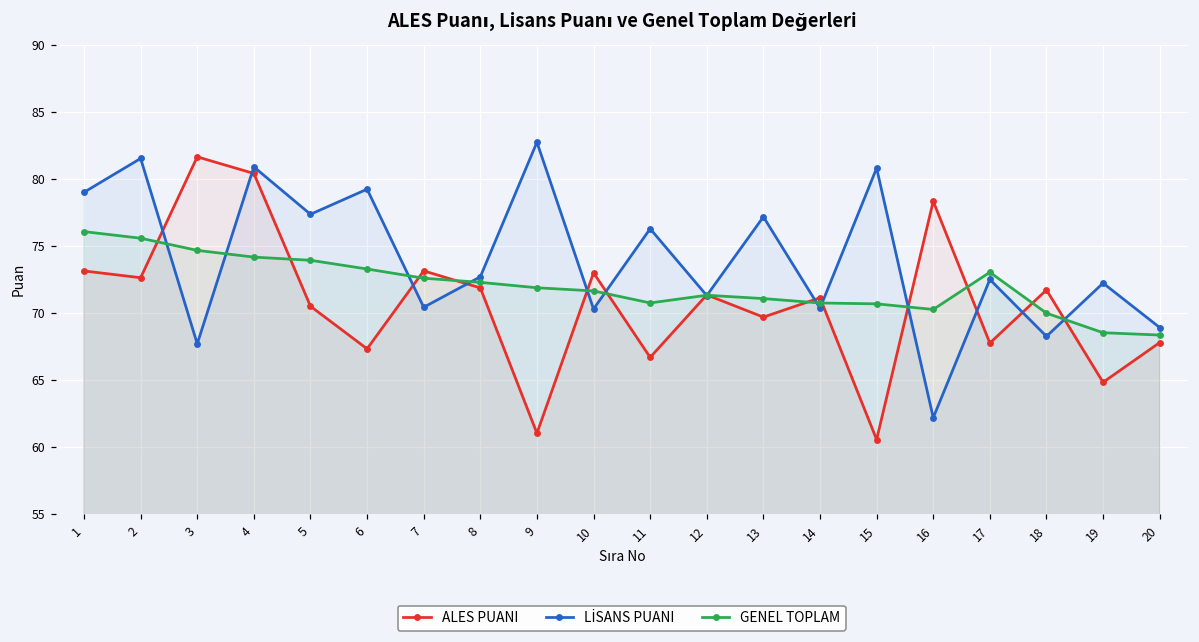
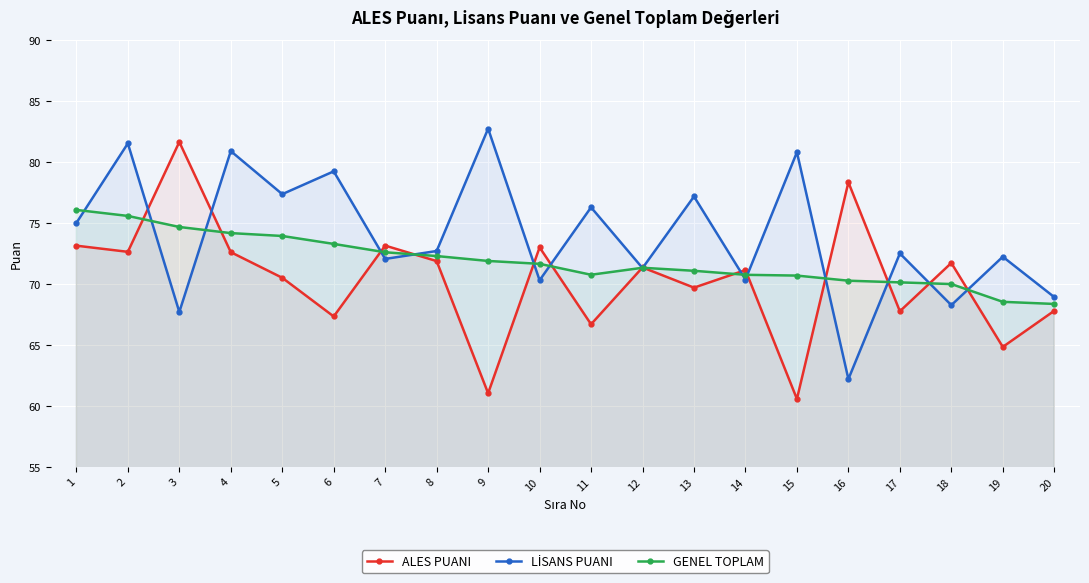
LİSANS PUANI, 1: 79 -> 75
ALES PUANI, 4: 80.4 -> 72.6
LİSANS PUANI, 7: 70.4 -> 72.1
GENEL TOPLAM, 17: 73.0 -> 70.1
